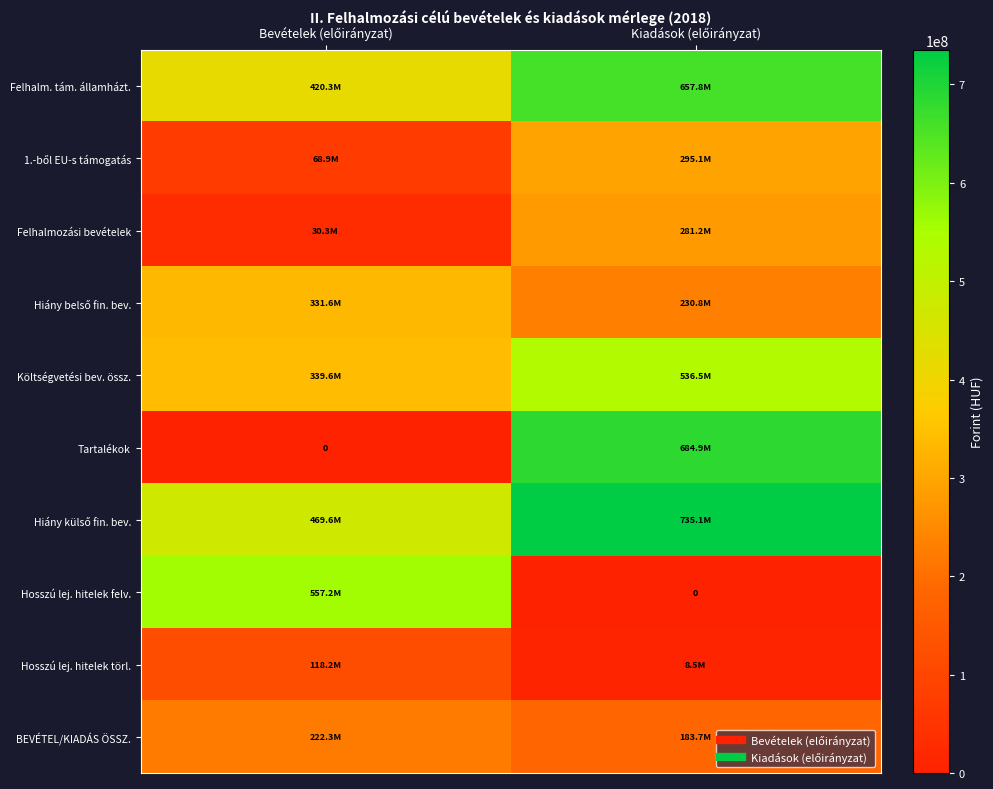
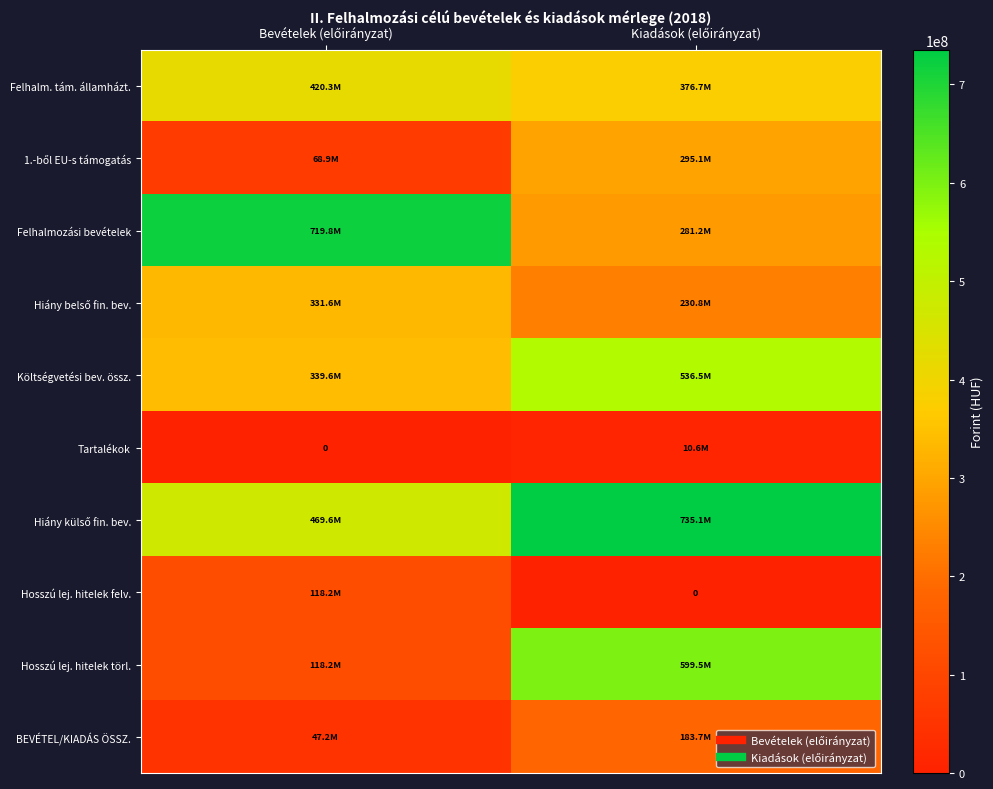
Felhalm. tám. államházt., Kiadások (előirányzat): 657.8M -> 376.7M
Felhalmozási bevételek, Bevételek (előirányzat): 30.3M -> 719.8M
Tartalékok, Kiadások (előirányzat): 684.9M -> 10.6M
Hosszú lej. hitelek felv., Bevételek (előirányzat): 557.2M -> 118.2M
Hosszú lej. hitelek törl., Kiadások (előirányzat): 8.5M -> 599.5M
BEVÉTEL/KIADÁS ÖSSZ., Bevételek (előirányzat): 222.3M -> 47.2M
